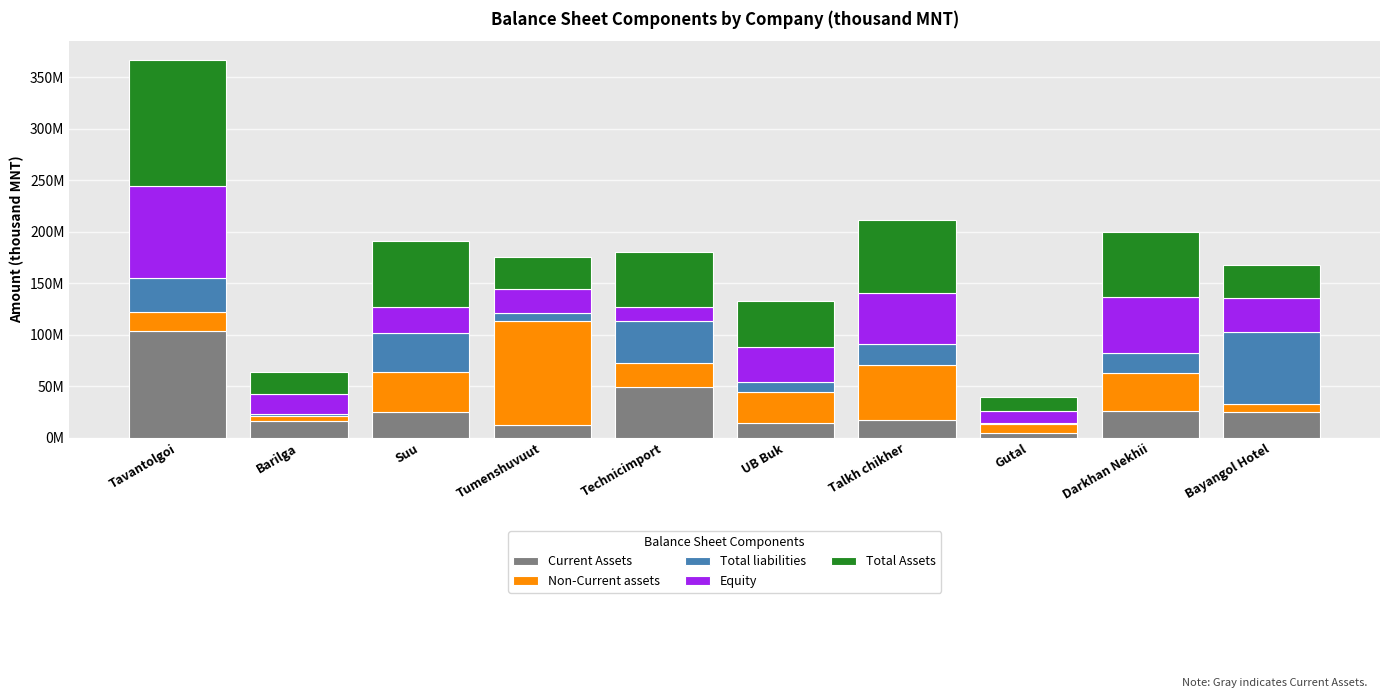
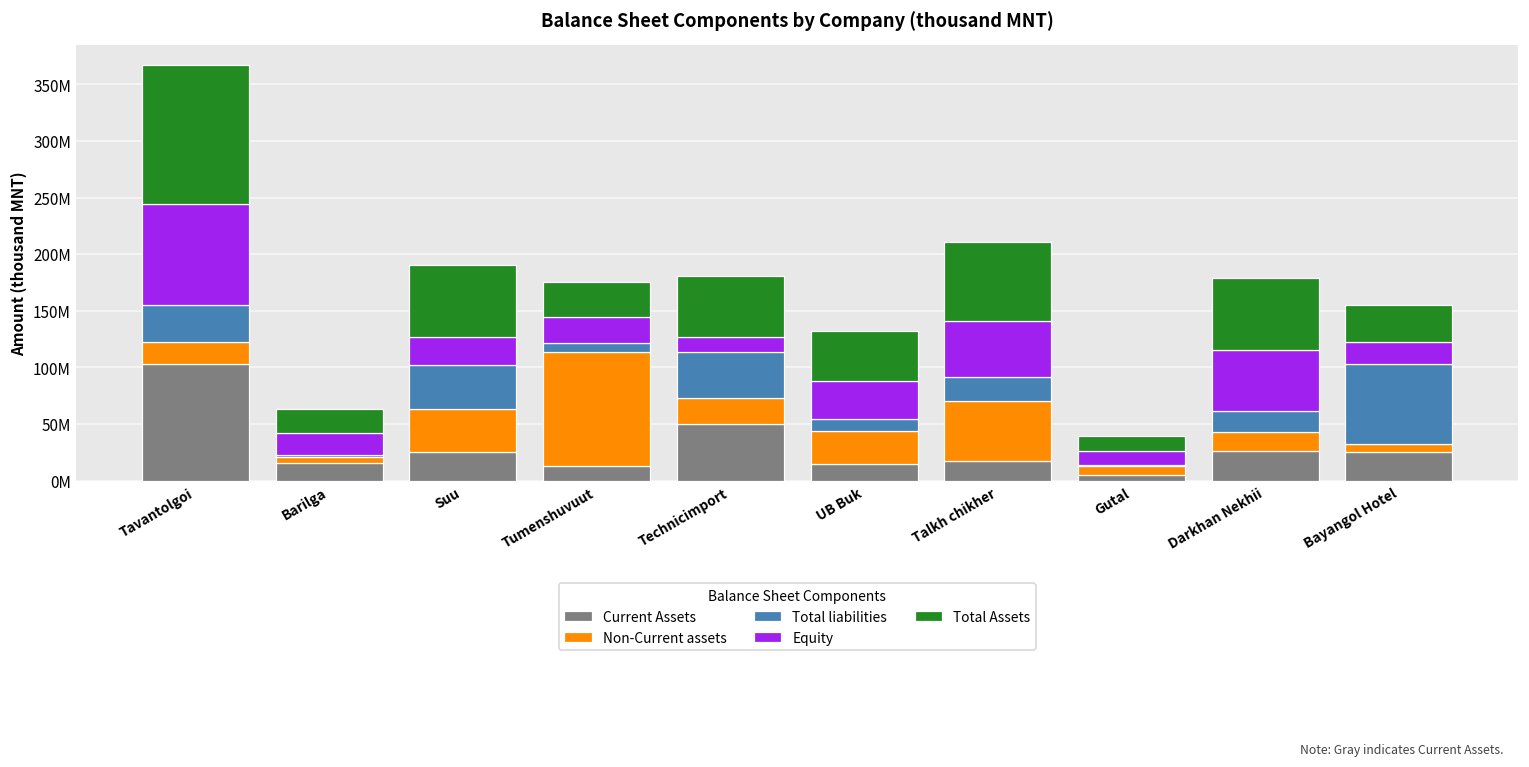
Non-Current assets, Darkhan Nekhii: 37000000 -> 16000000
Equity, Bayangol Hotel: 32000000 -> 20000000
